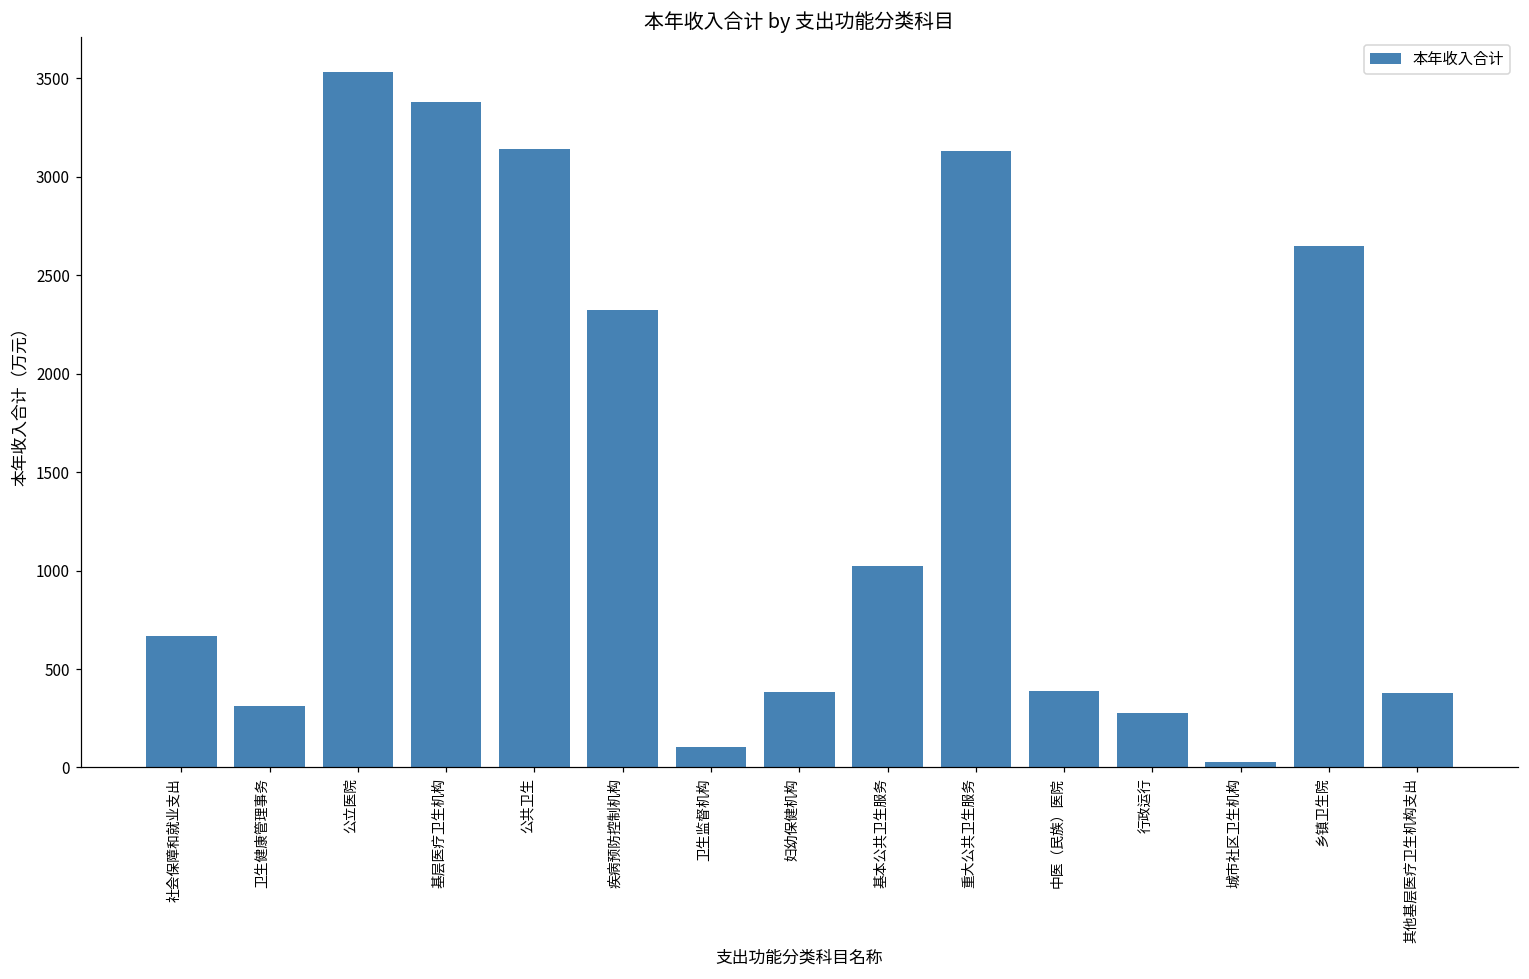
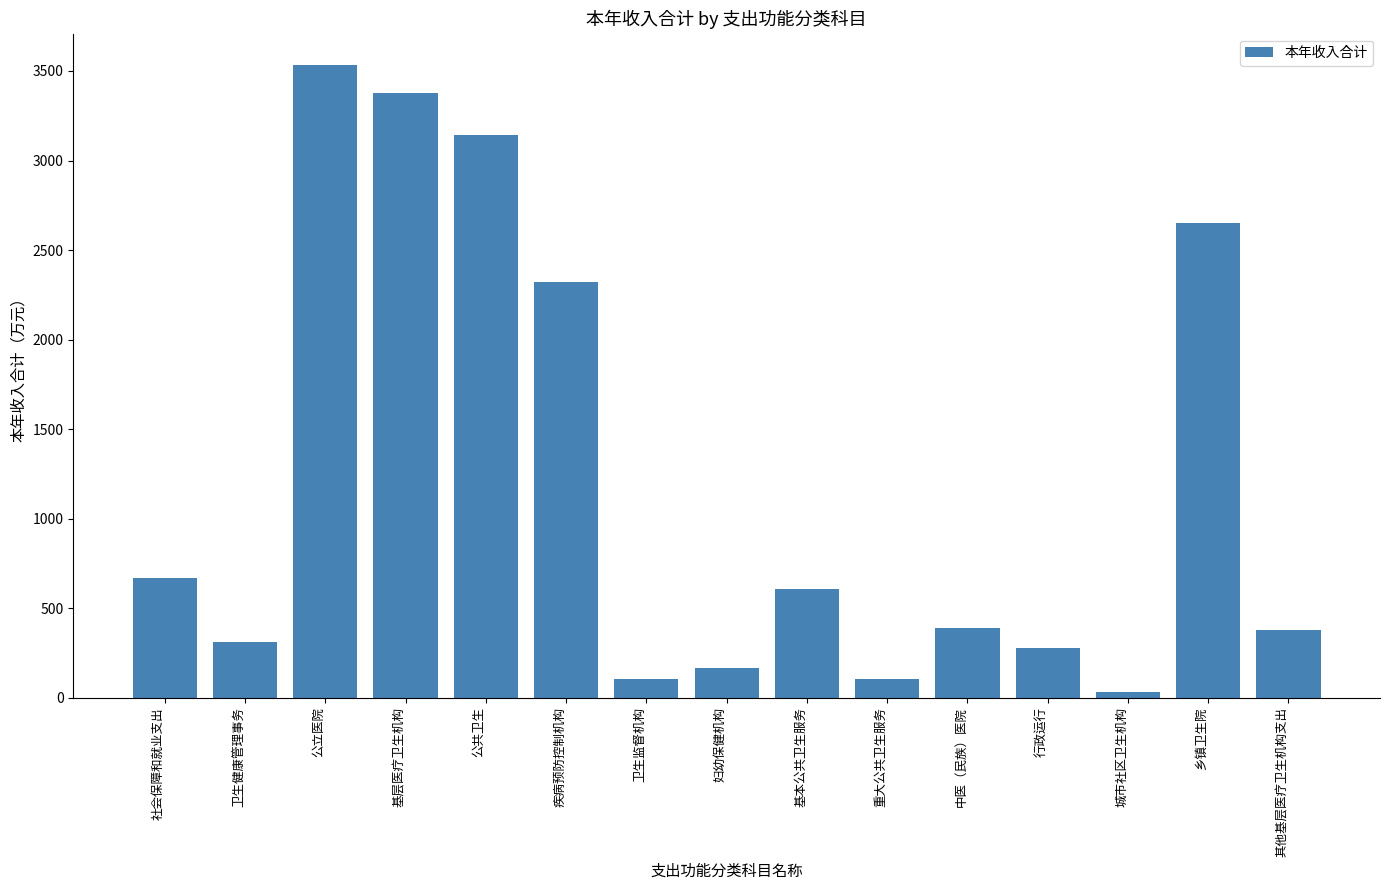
妇幼保健机构: 380 -> 160
基本公共卫生服务: 1020 -> 610
重大公共卫生服务: 3130 -> 100
